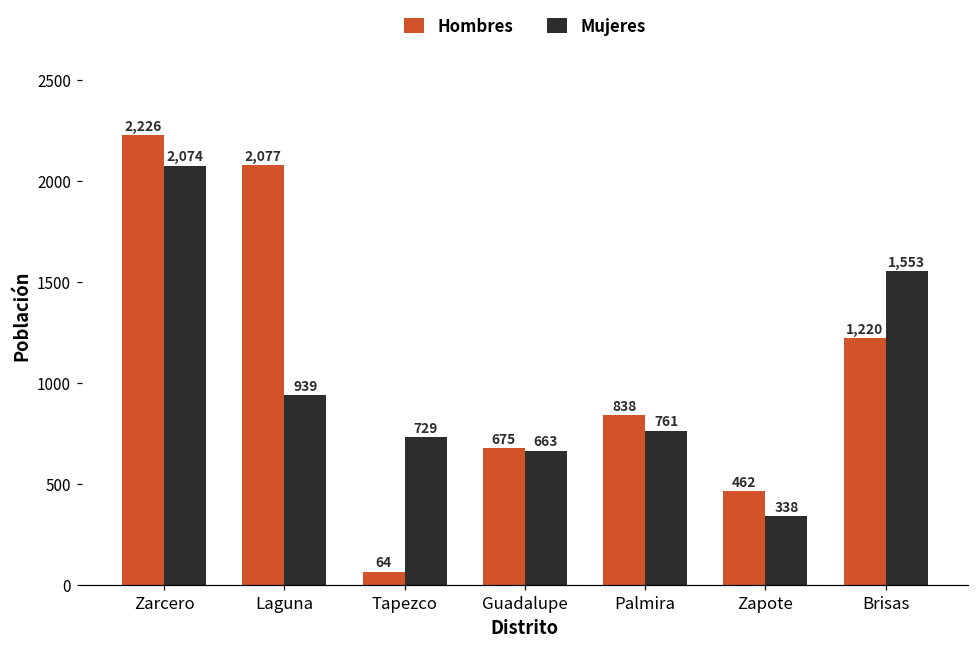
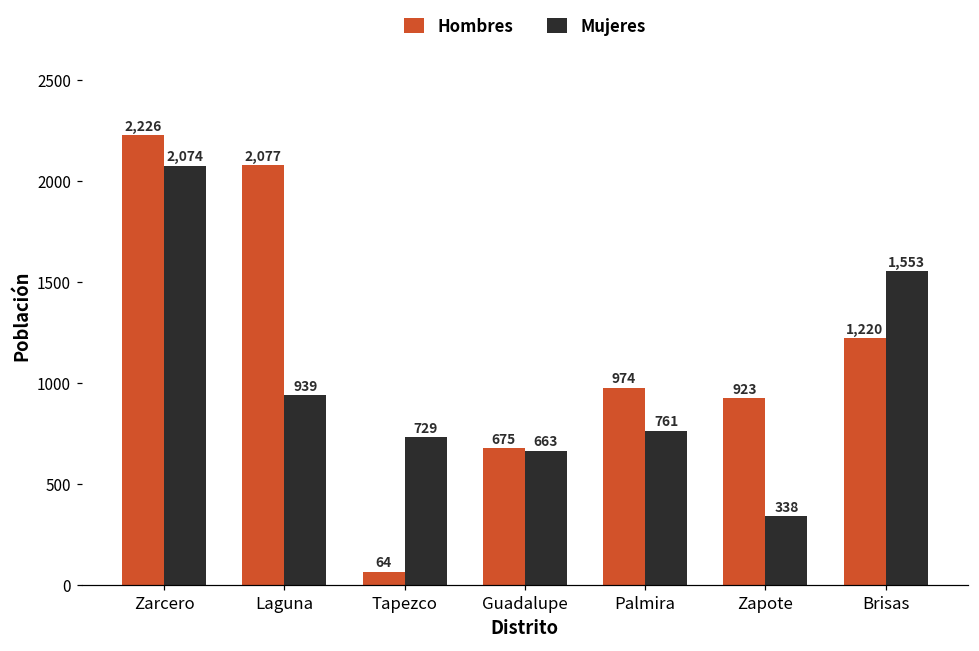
Hombres, Palmira: 838 -> 974
Hombres, Zapote: 462 -> 923
